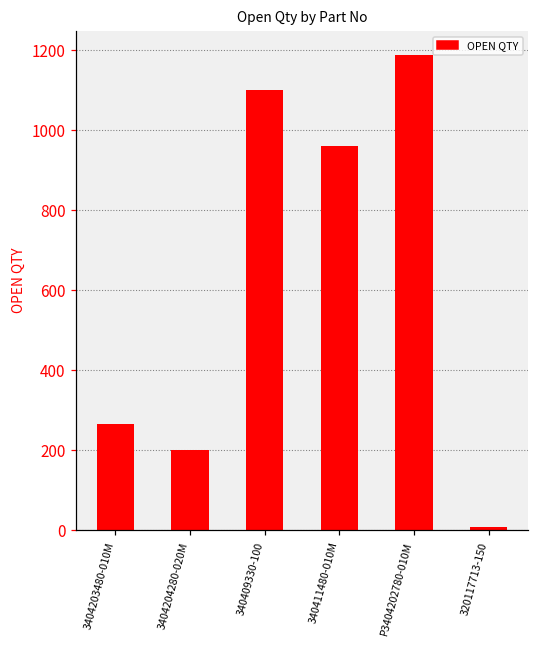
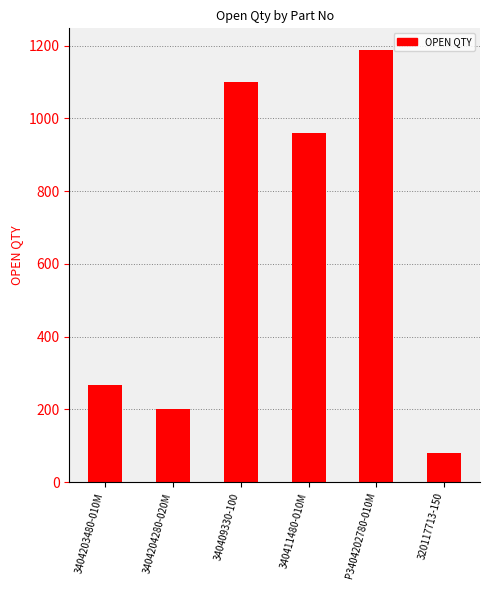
320117713-150: 10 -> 80
